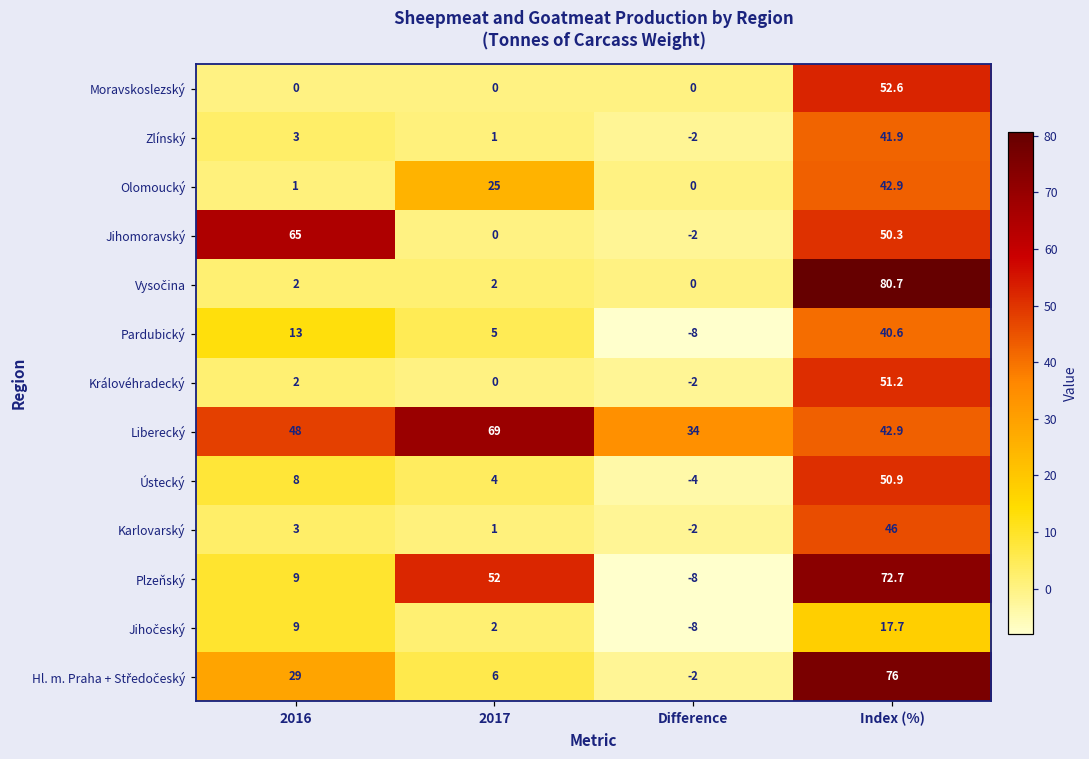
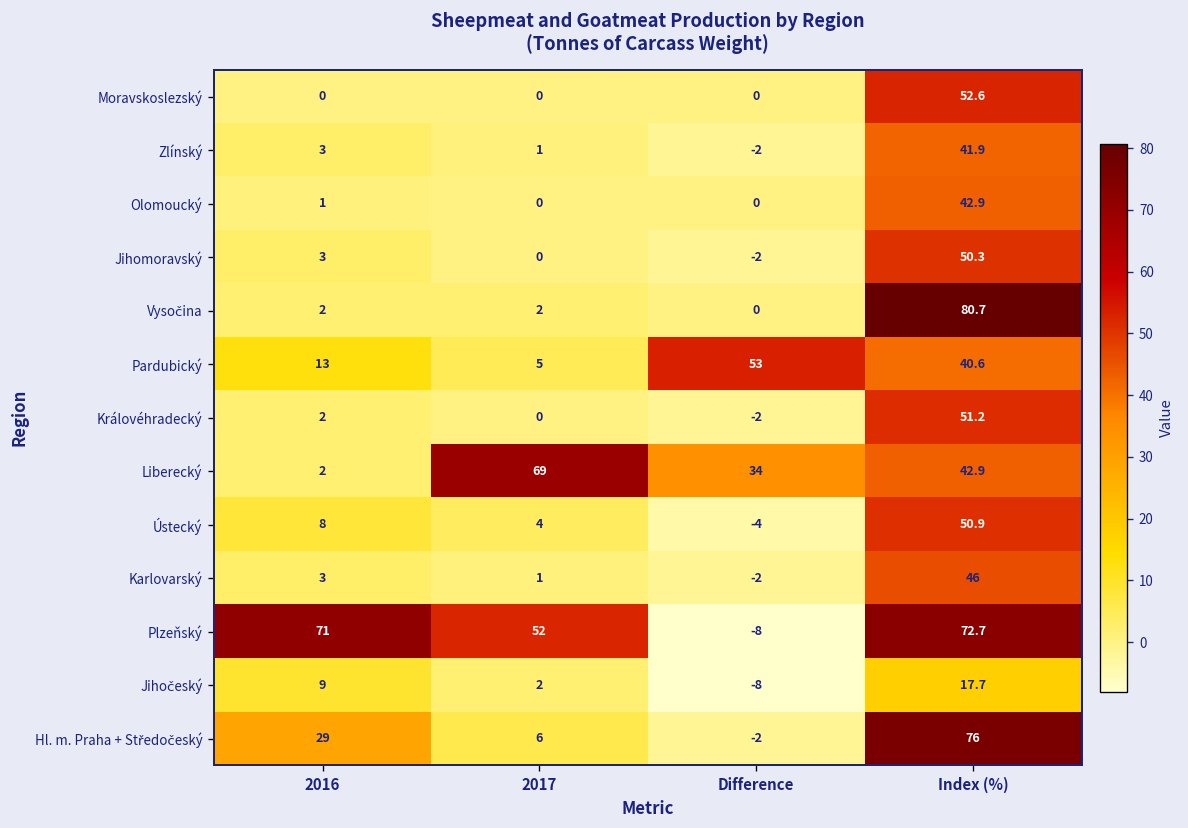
Olomoucký, 2017: 25 -> 0
Jihomoravský, 2016: 65 -> 3
Pardubický, Difference: -8 -> 53
Liberecký, 2016: 48 -> 2
Plzeňský, 2016: 9 -> 71
